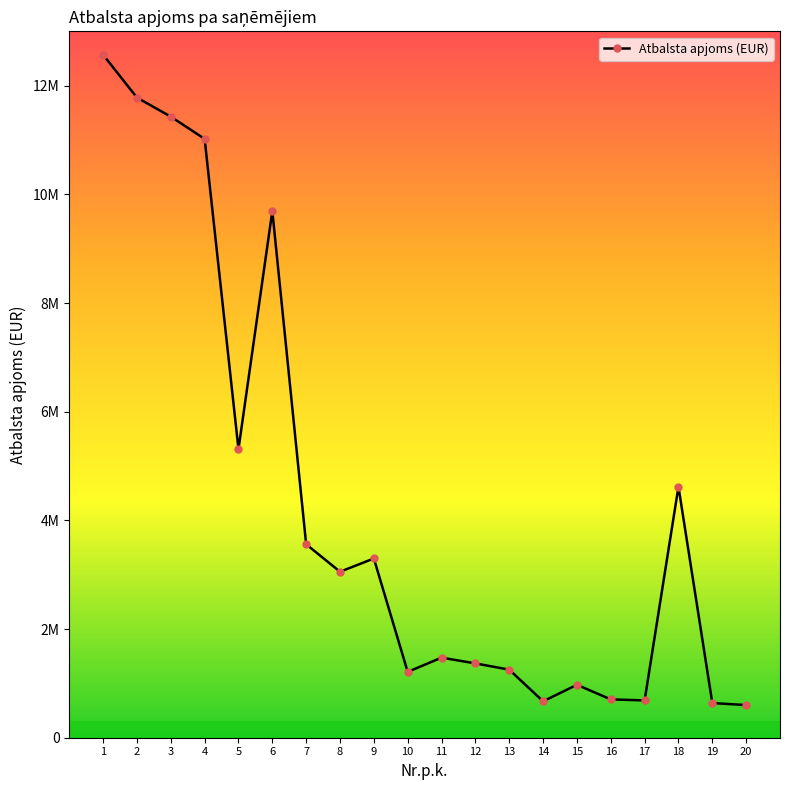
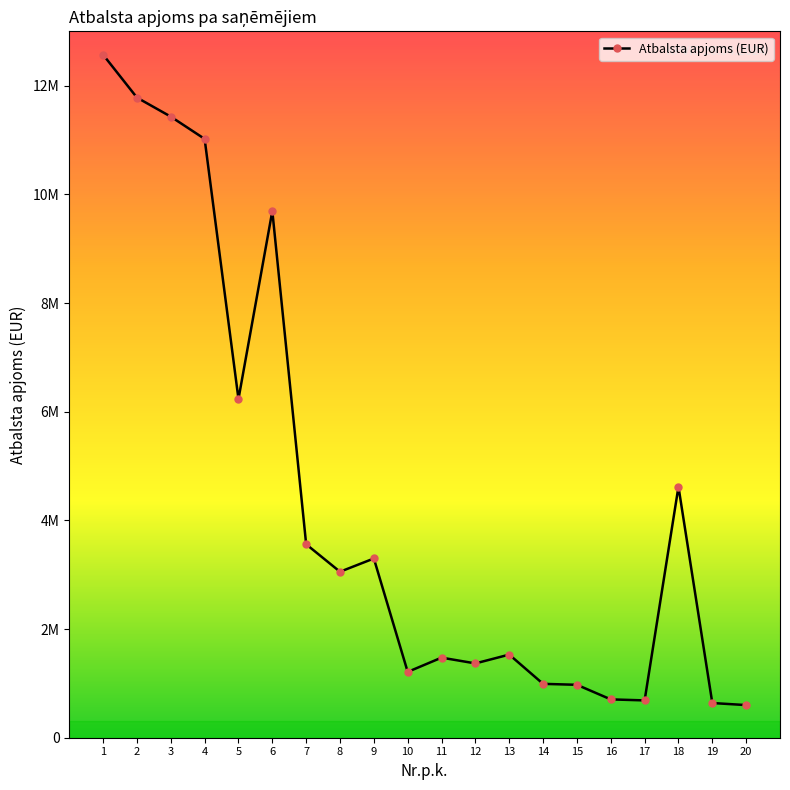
5: 5300000 -> 6200000
13: 1300000 -> 1500000
14: 700000 -> 1000000
